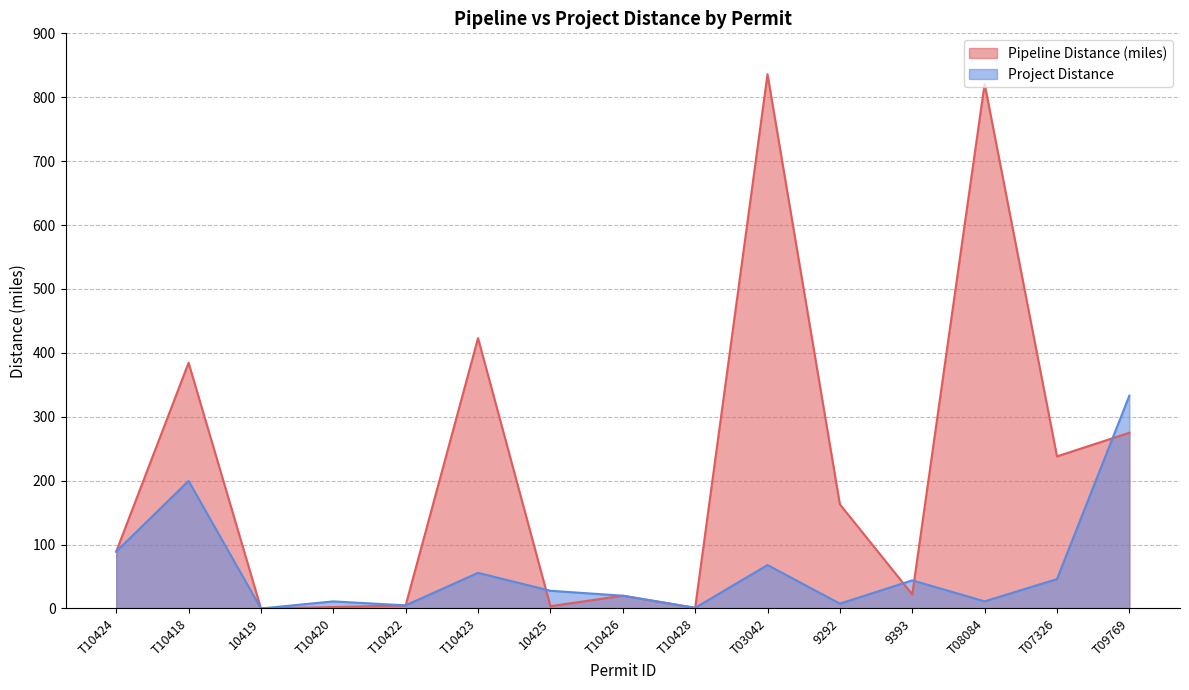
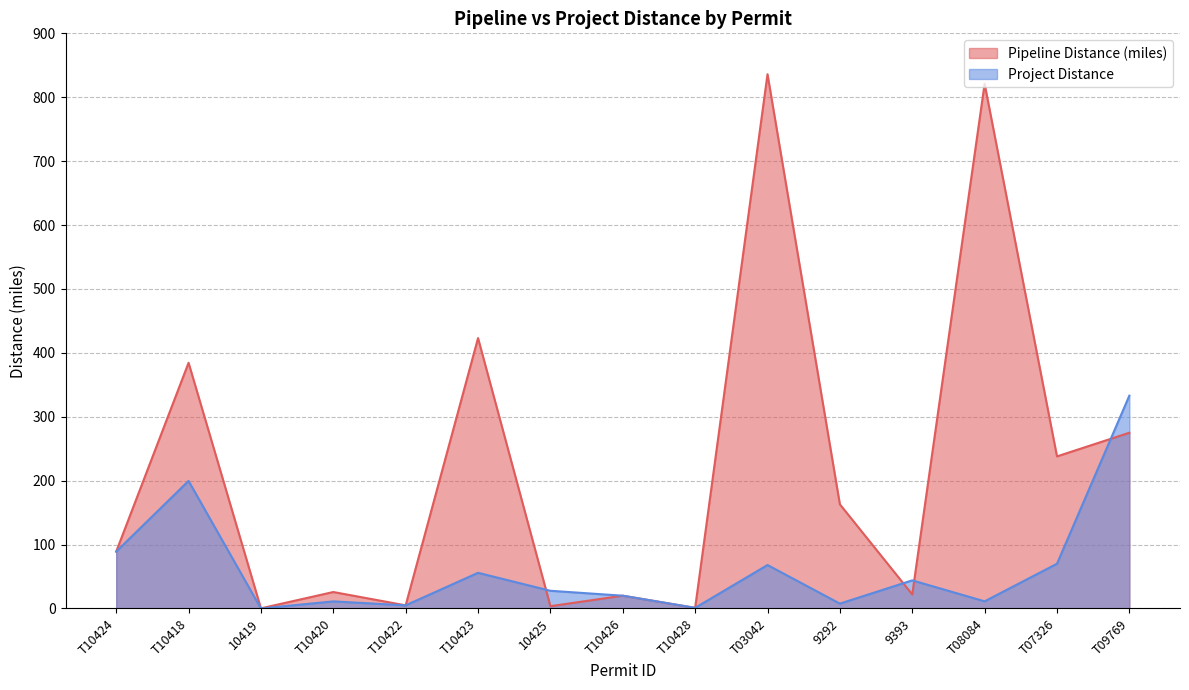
Pipeline Distance (miles), T10420: 0 -> 30
Project Distance, T07326: 50 -> 70
